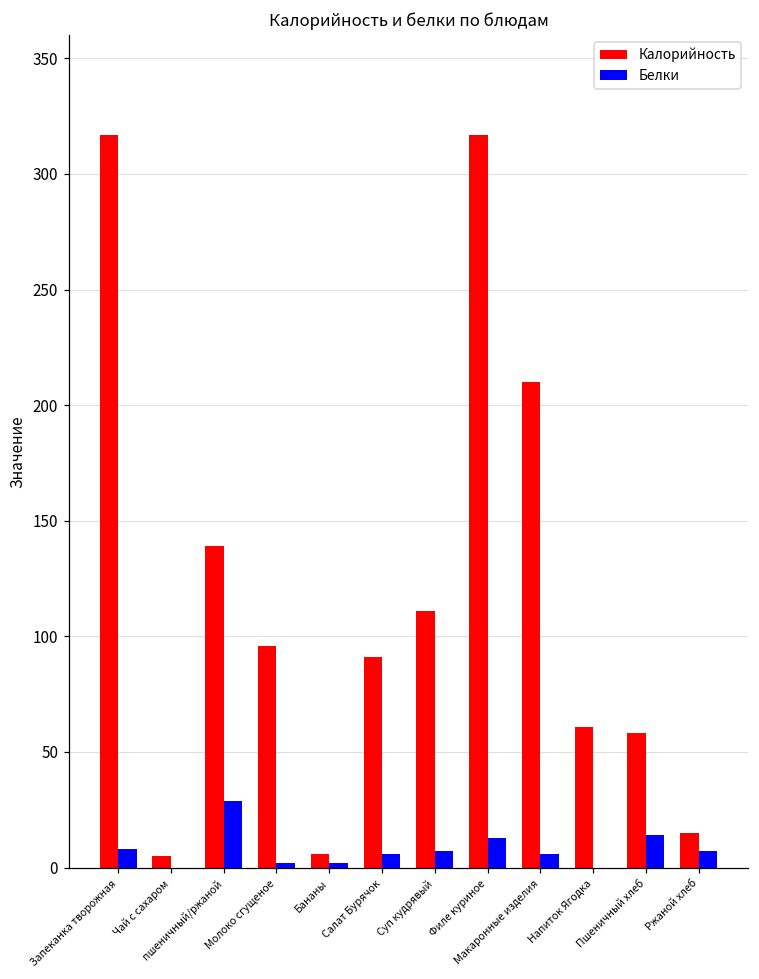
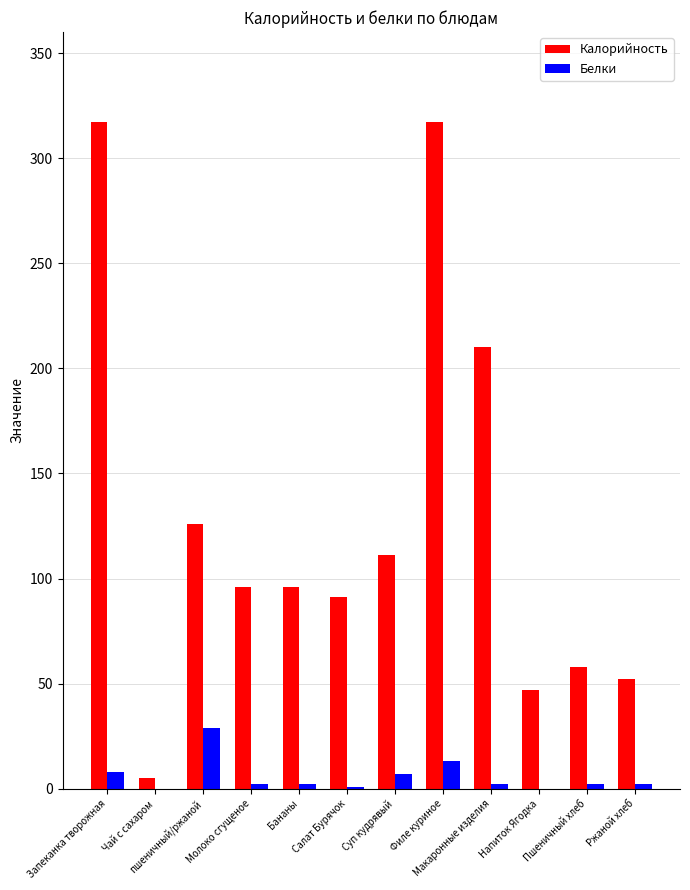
Калорийность, пшеничный/ржаной: 139 -> 126
Калорийность, Бананы: 6 -> 96
Белки, Салат Бурячок: 6 -> 1
Белки, Макаронные изделия: 6 -> 2
Калорийность, Напиток Ягодка: 61 -> 47
Белки, Пшеничный хлеб: 14 -> 2
Калорийность, Ржаной хлеб: 15 -> 52
Белки, Ржаной хлеб: 7 -> 2
